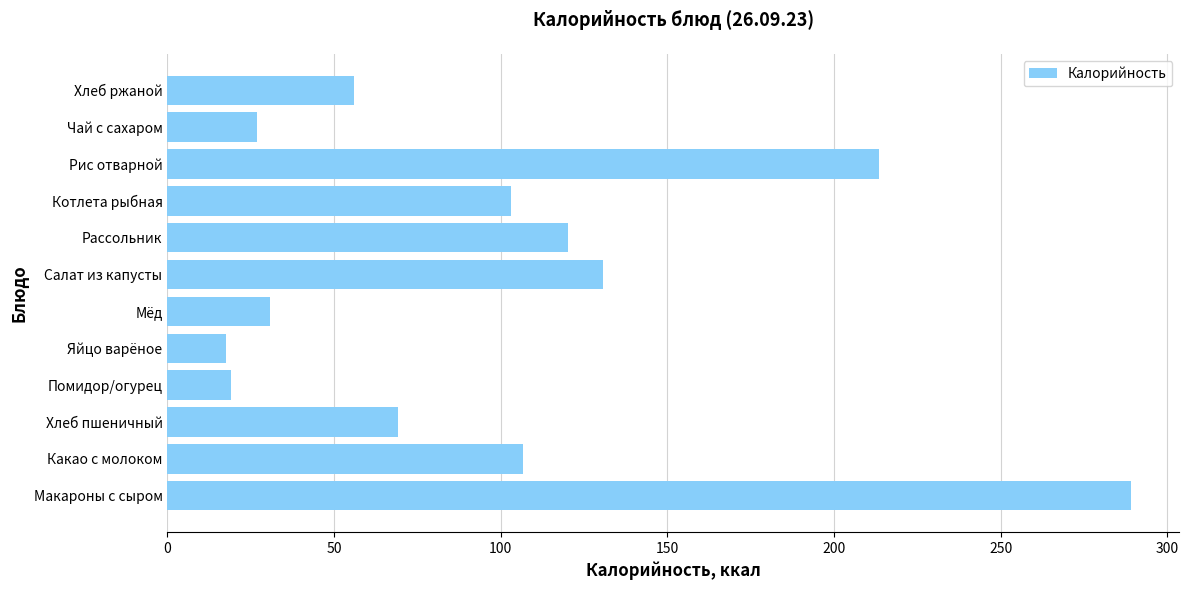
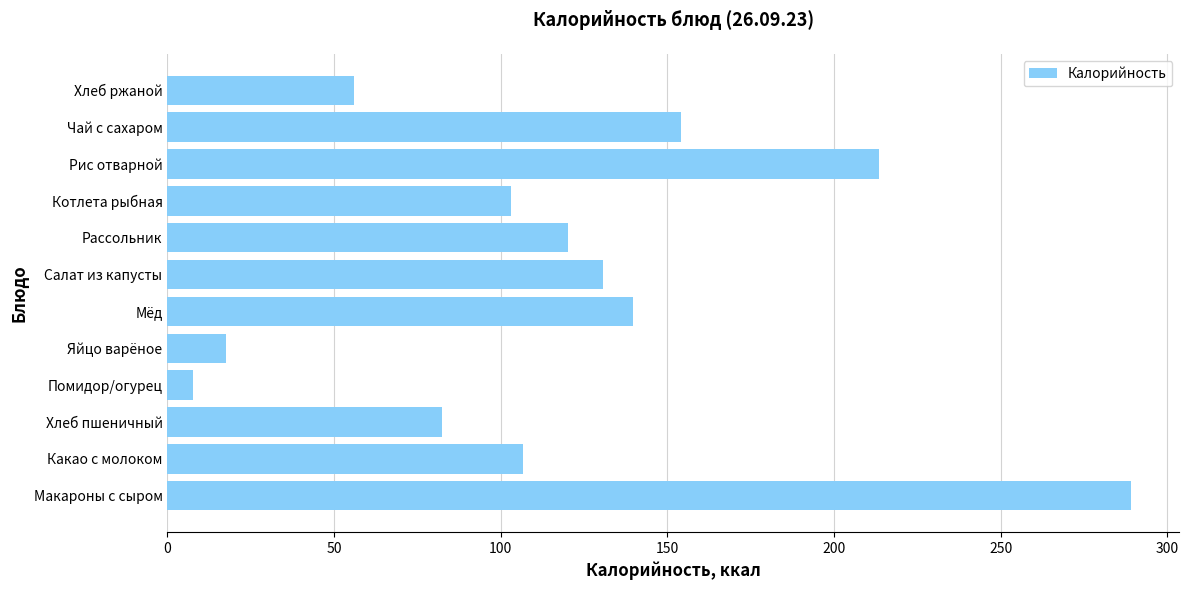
Чай с сахаром: 27 -> 154
Мёд: 31 -> 140
Помидор/огурец: 19 -> 8
Хлеб пшеничный: 69 -> 82
